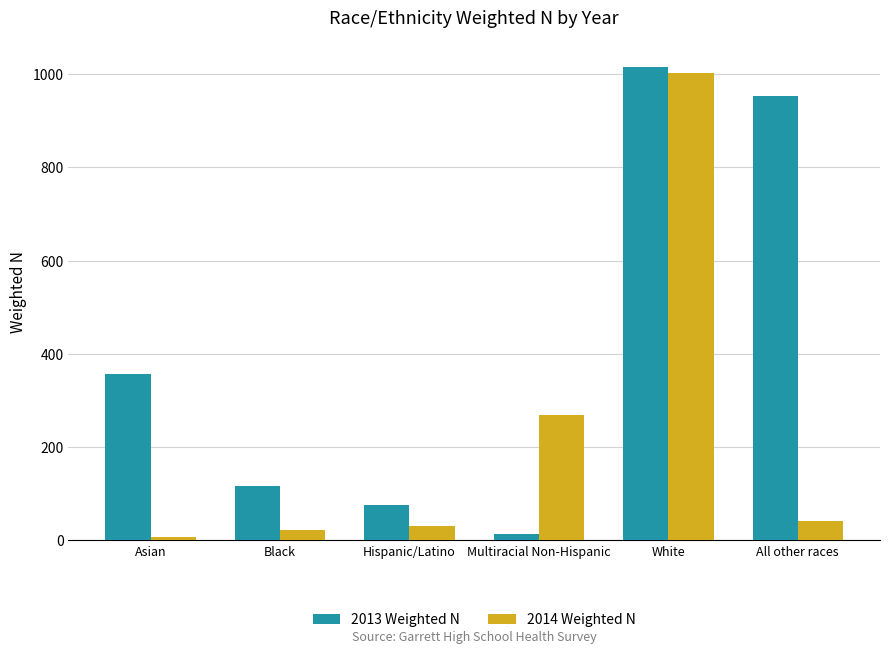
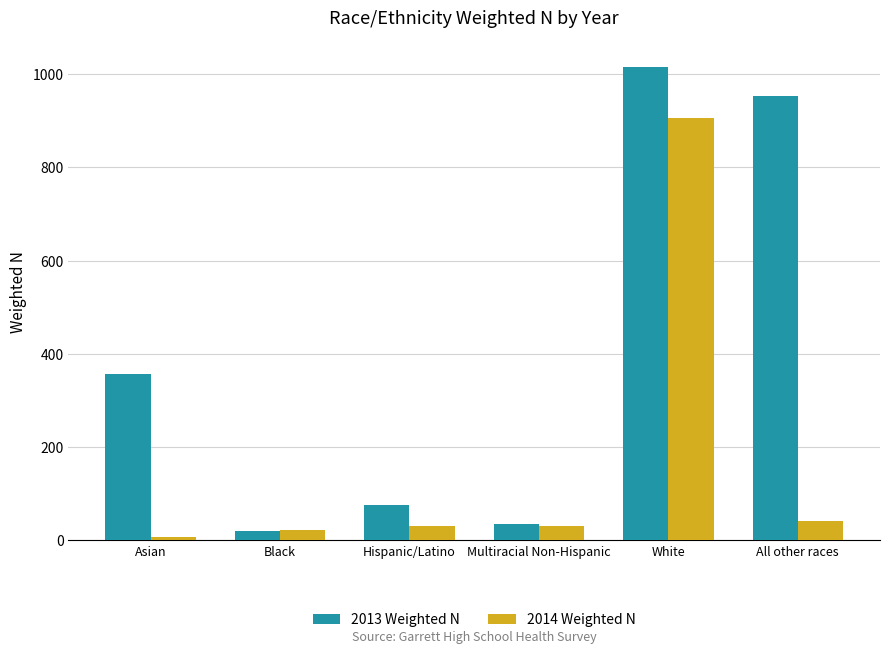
2013 Weighted N, Black: 120 -> 20
2013 Weighted N, Multiracial Non-Hispanic: 10 -> 40
2014 Weighted N, Multiracial Non-Hispanic: 270 -> 30
2014 Weighted N, White: 1000 -> 910
